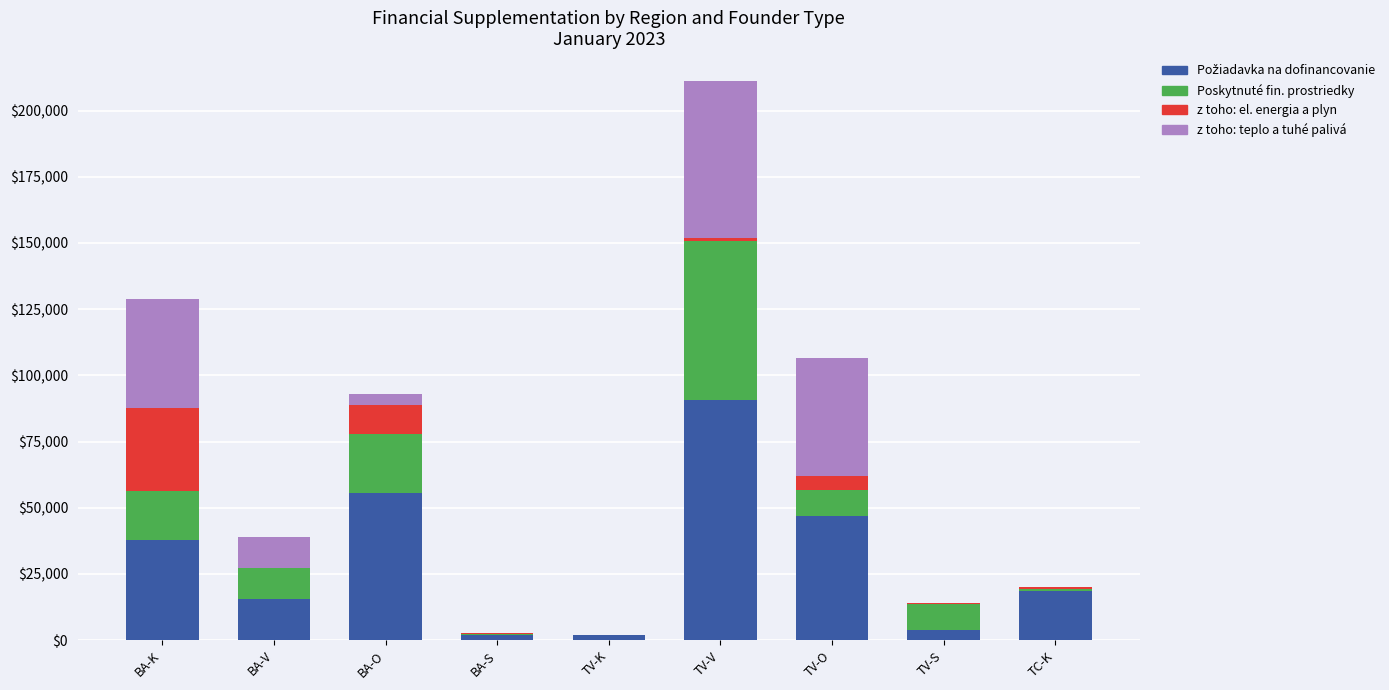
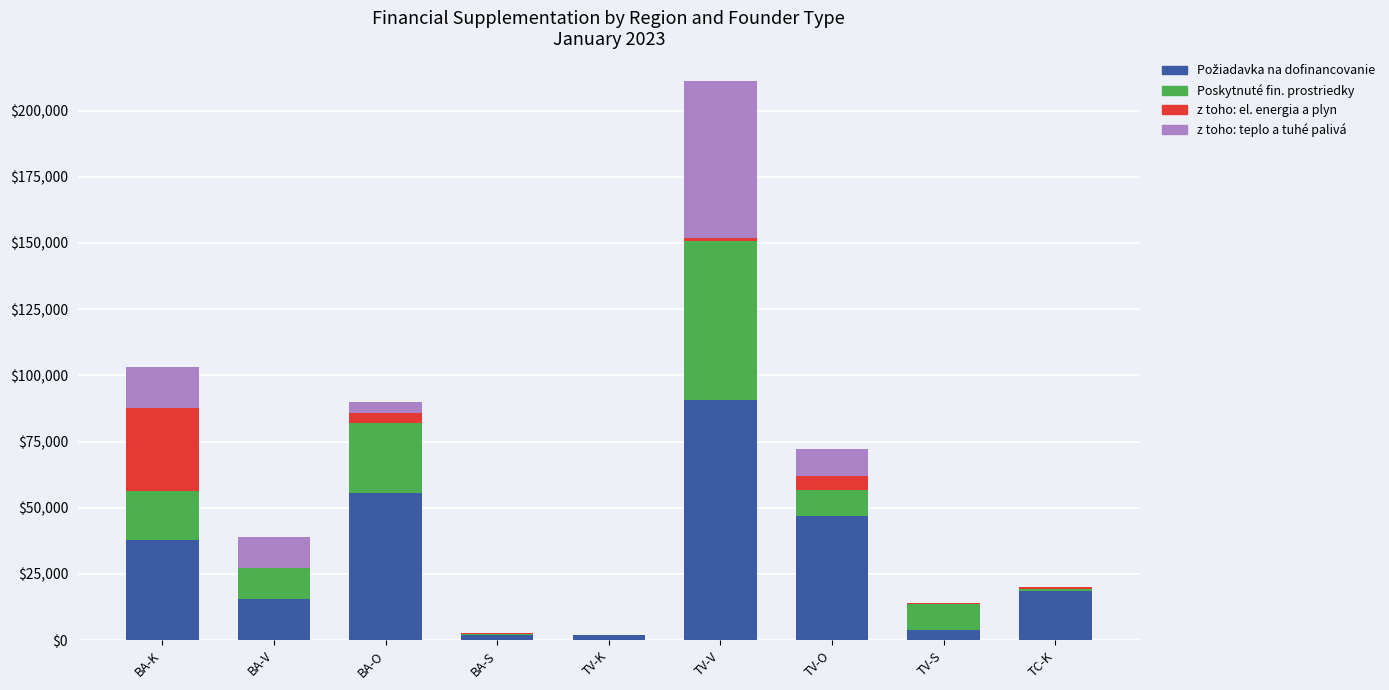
z toho: teplo a tuhé palivá, BA-K: $41,000 -> $16,000
Poskytnuté fin. prostriedky, BA-O: $22,000 -> $27,000
z toho: el. energia a plyn, BA-O: $11,000 -> $4,000
z toho: teplo a tuhé palivá, TV-O: $45,000 -> $10,000
